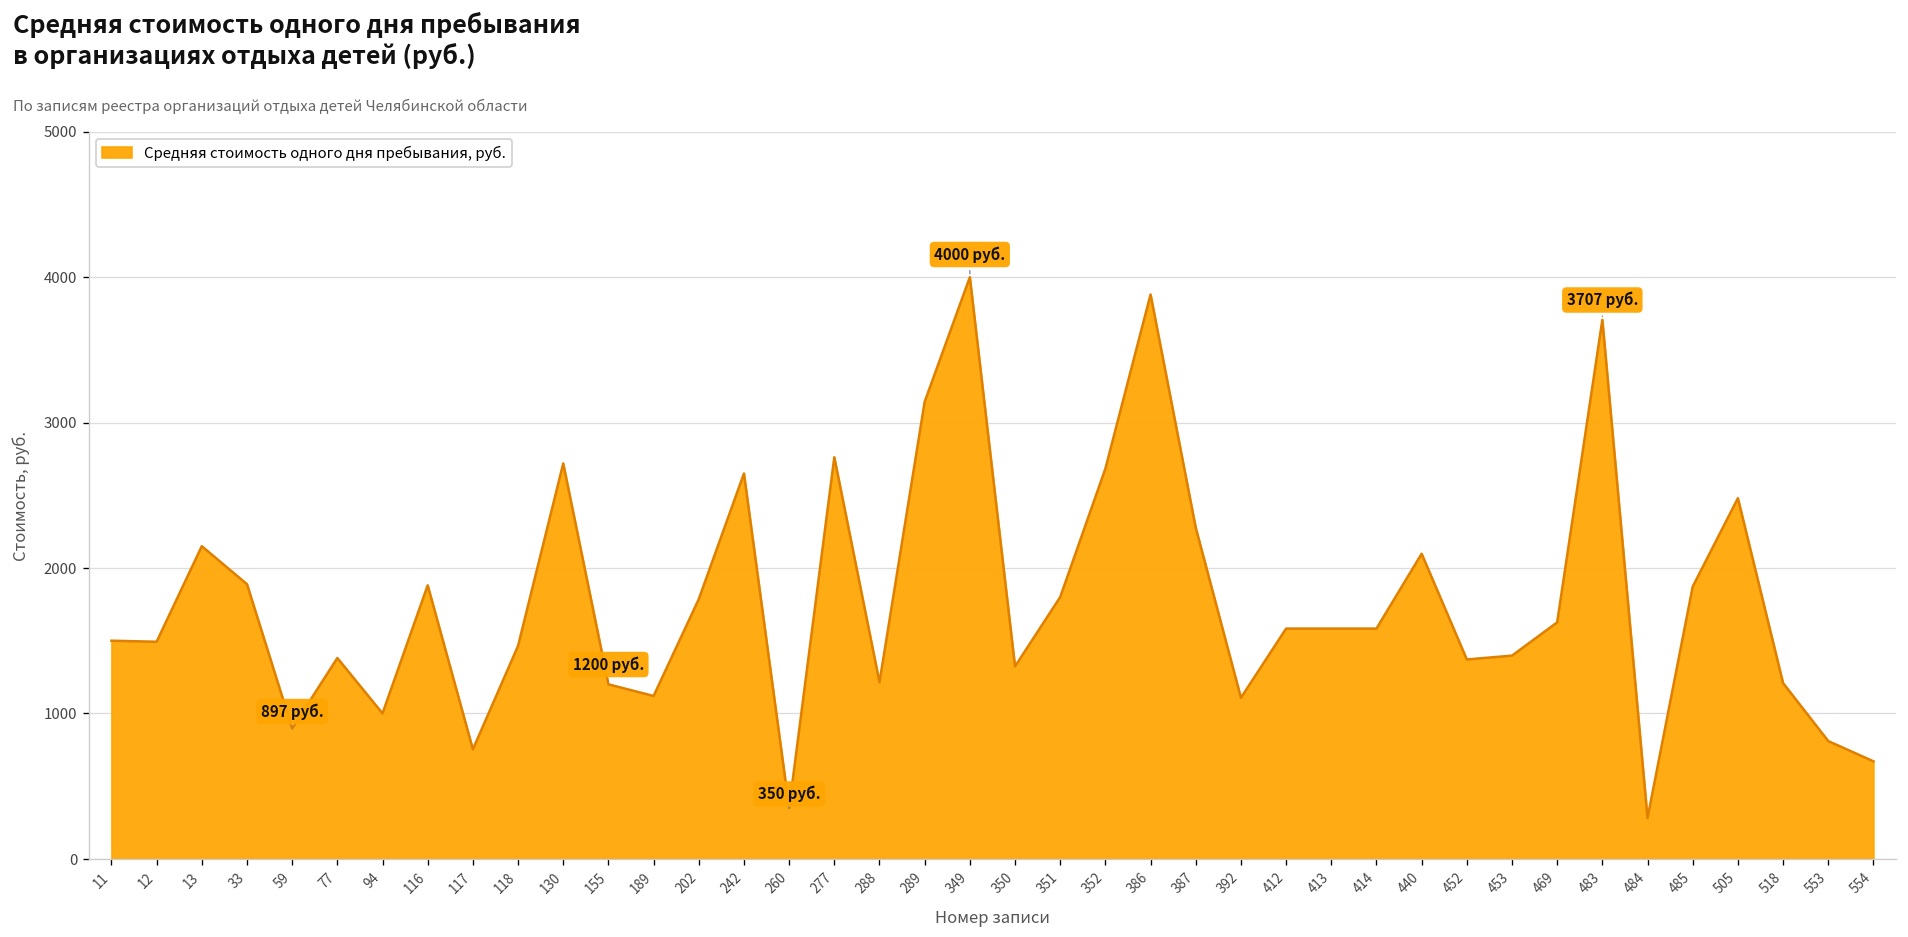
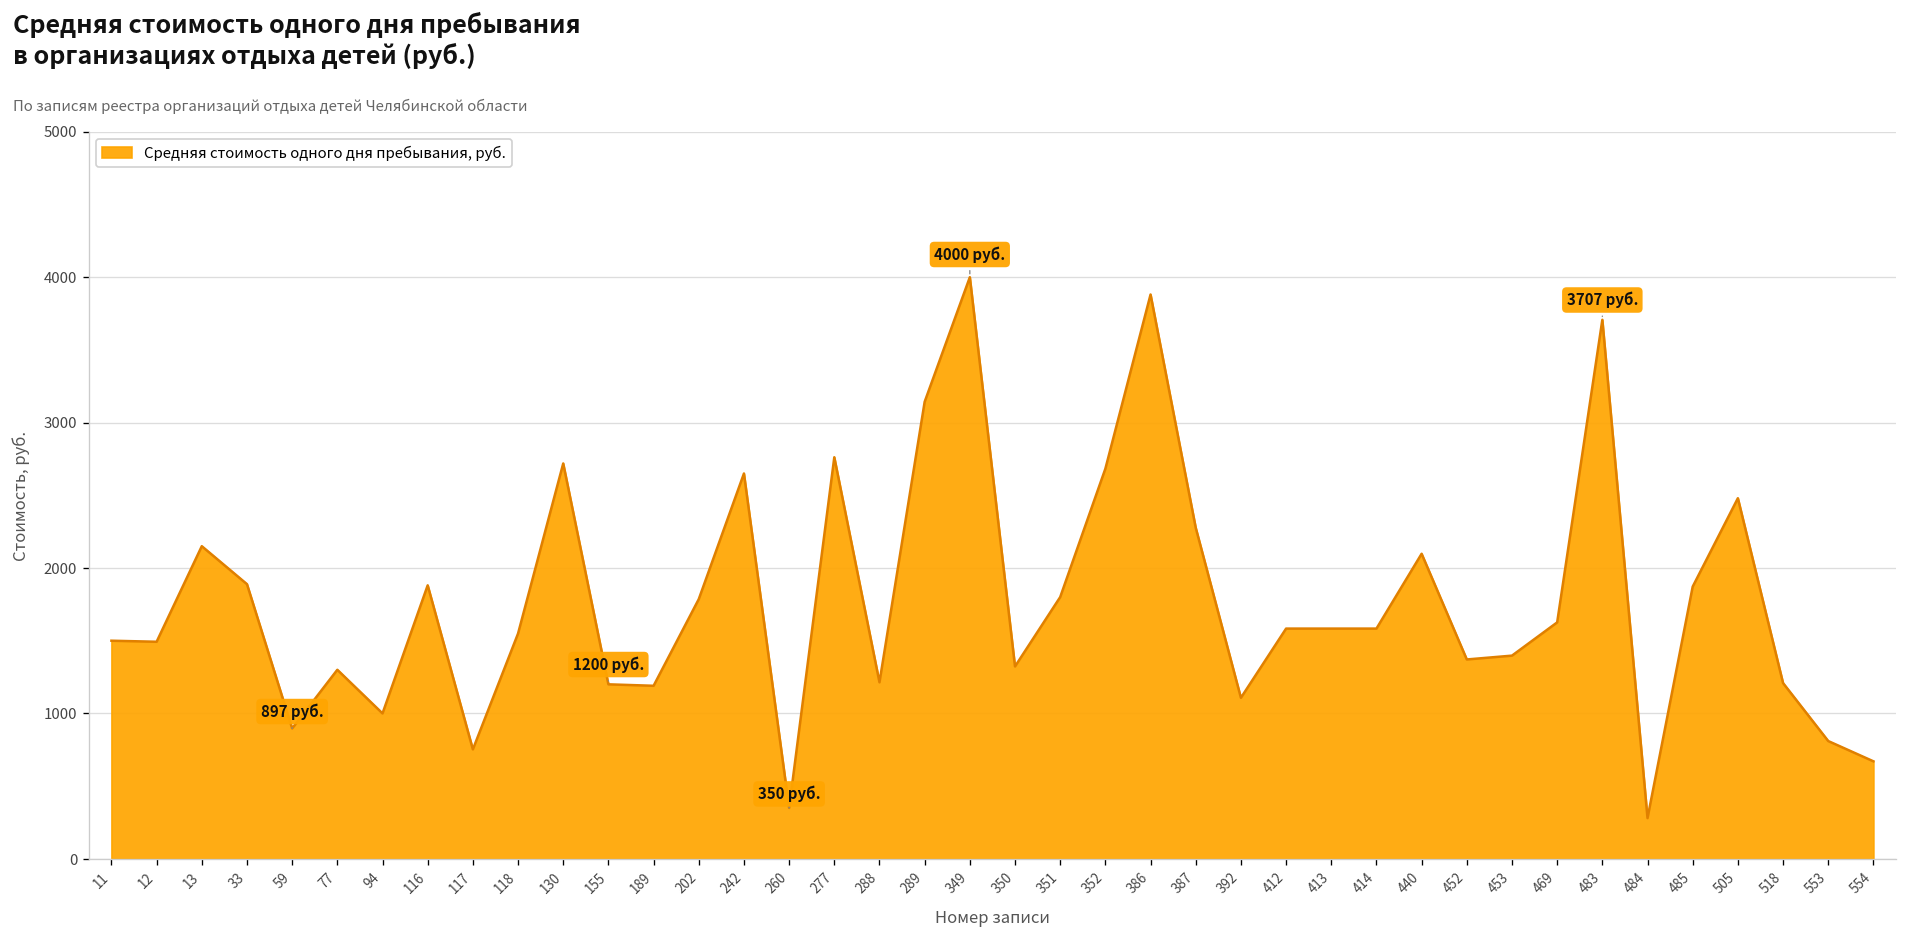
77: 1380 -> 1300
118: 1460 -> 1550
189: 1120 -> 1190
